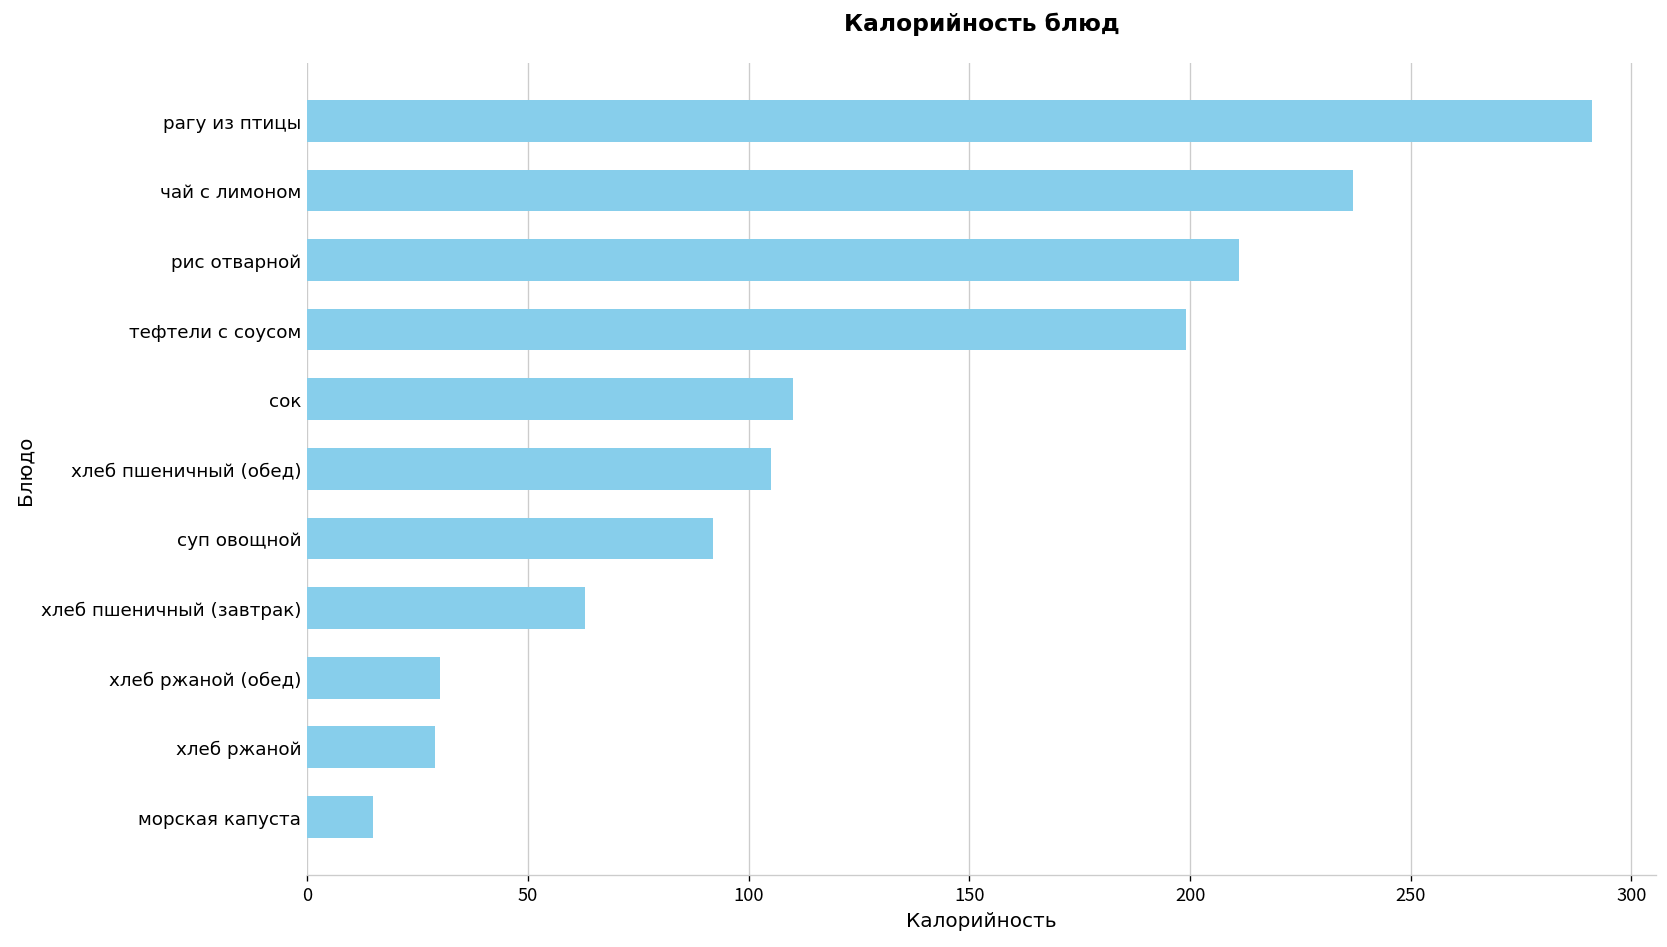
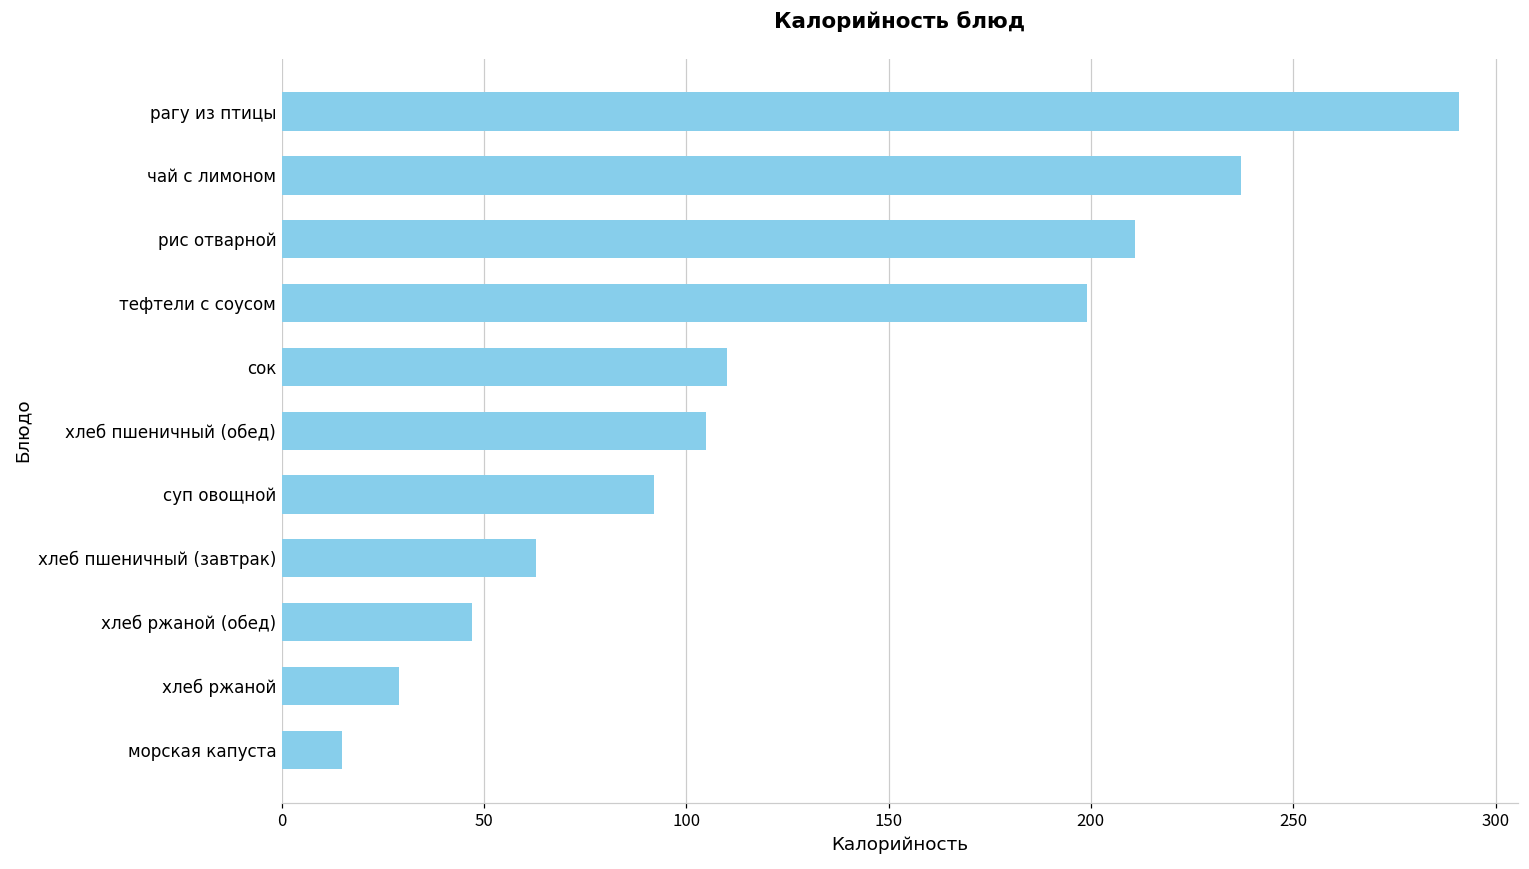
хлеб ржаной (обед): 30 -> 47
